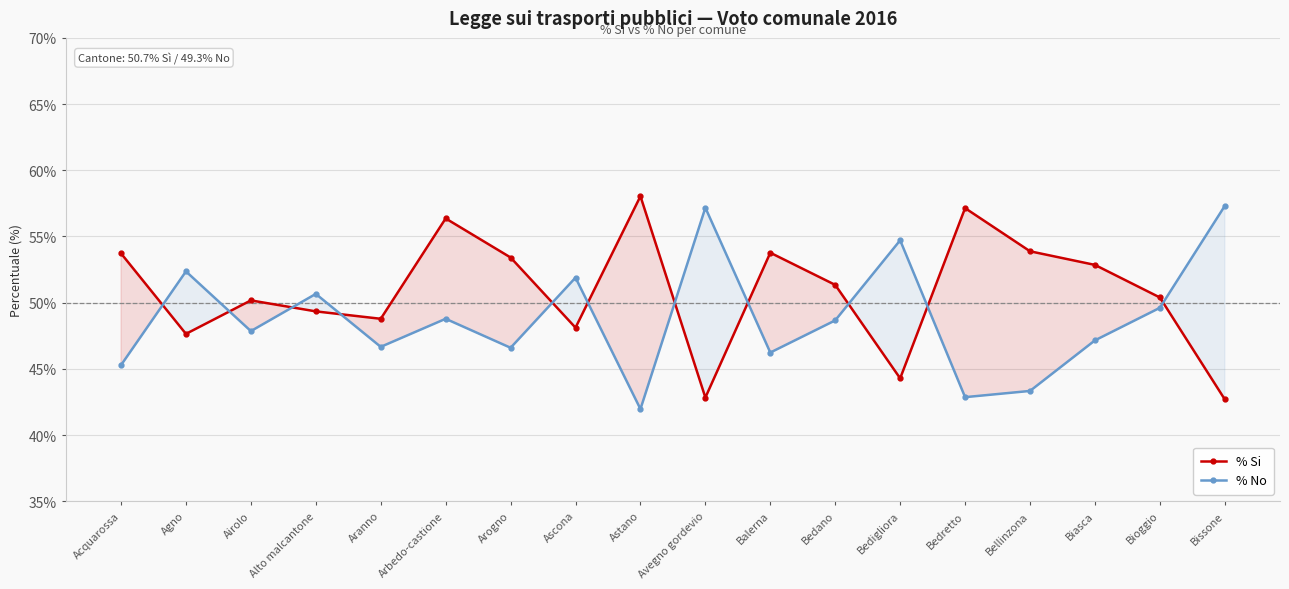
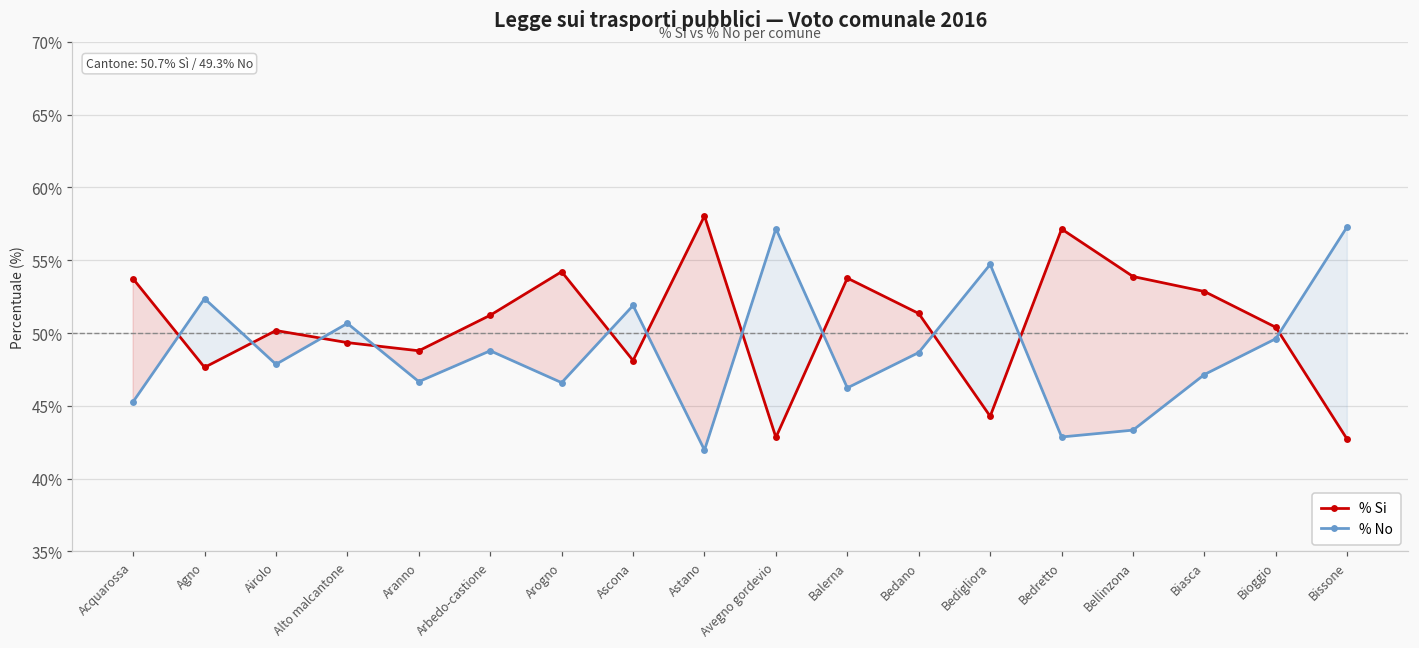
% Si, Arbedo-castione: 56.4% -> 51.2%
% Si, Arogno: 53.4% -> 54.2%
